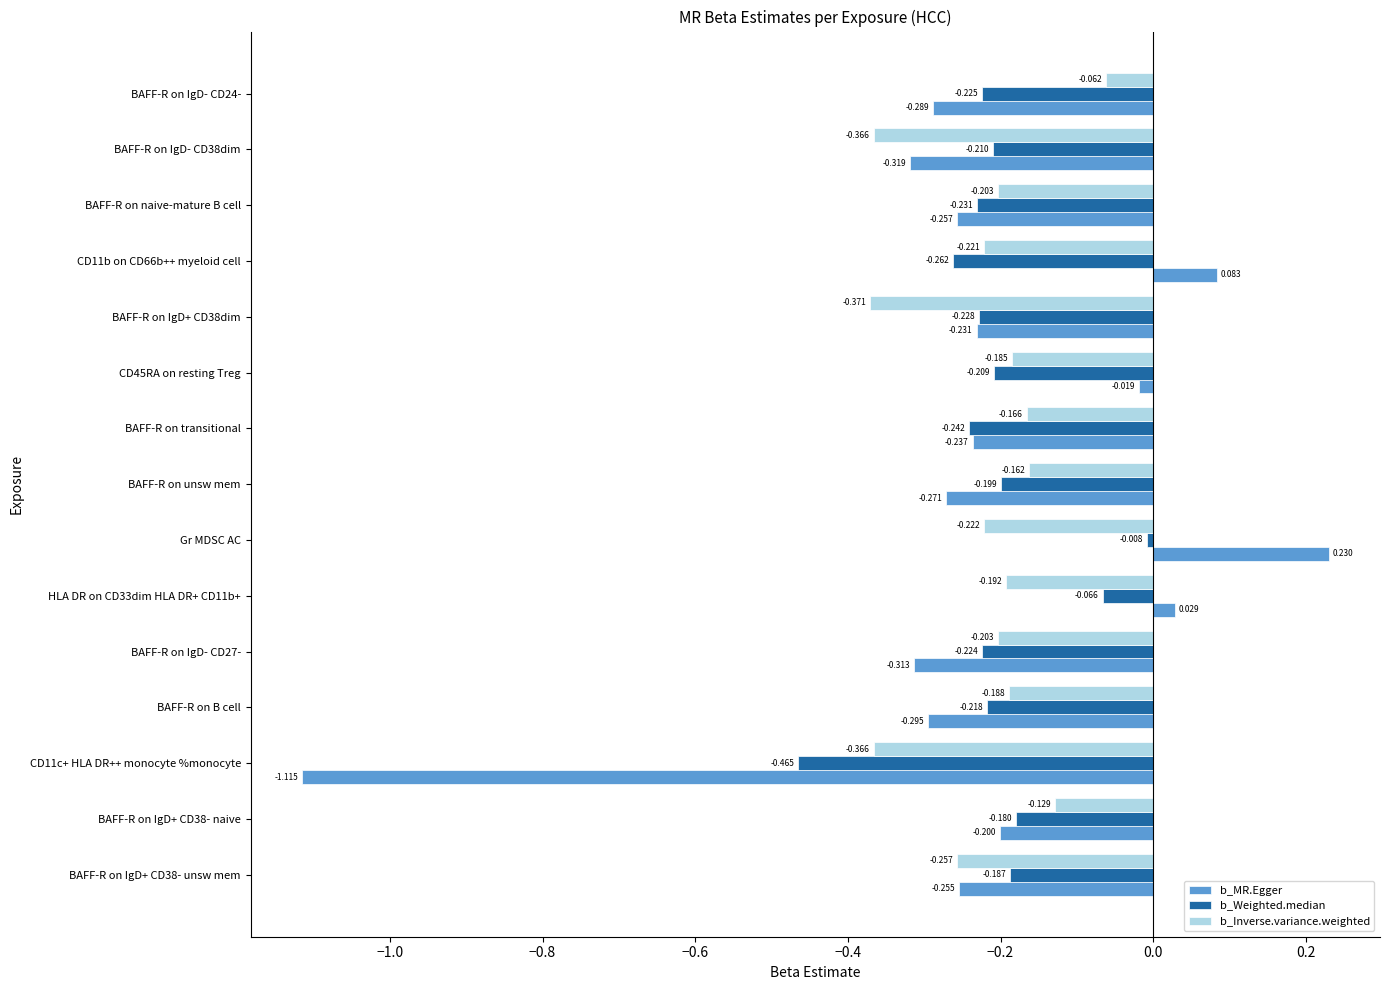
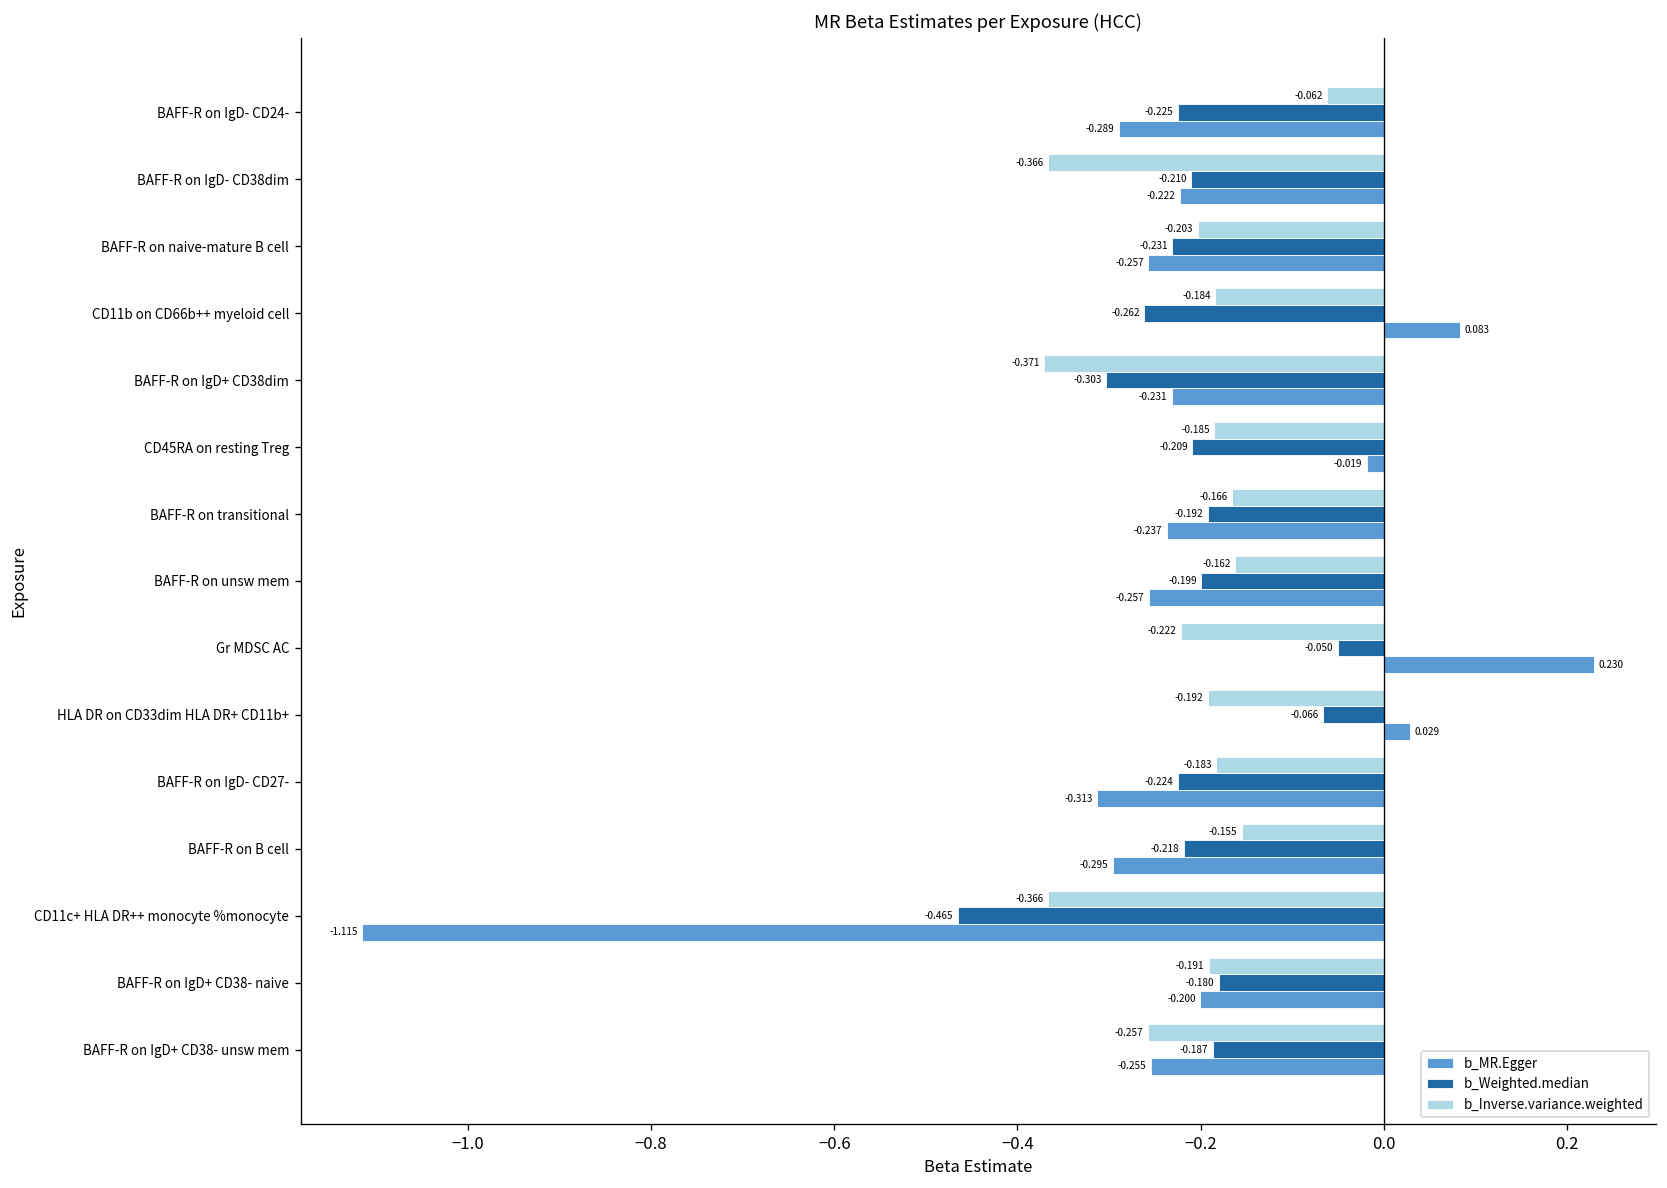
b_MR.Egger, BAFF-R on IgD- CD38dim: -0.319 -> -0.222
b_Inverse.variance.weighted, CD11b on CD66b++ myeloid cell: -0.221 -> -0.184
b_Weighted.median, BAFF-R on IgD+ CD38dim: -0.228 -> -0.303
b_Weighted.median, BAFF-R on transitional: -0.242 -> -0.192
b_MR.Egger, BAFF-R on unsw mem: -0.271 -> -0.257
b_Weighted.median, Gr MDSC AC: -0.008 -> -0.050
b_Inverse.variance.weighted, BAFF-R on IgD- CD27-: -0.203 -> -0.183
b_Inverse.variance.weighted, BAFF-R on B cell: -0.188 -> -0.155
b_Inverse.variance.weighted, BAFF-R on IgD+ CD38- naive: -0.129 -> -0.191
